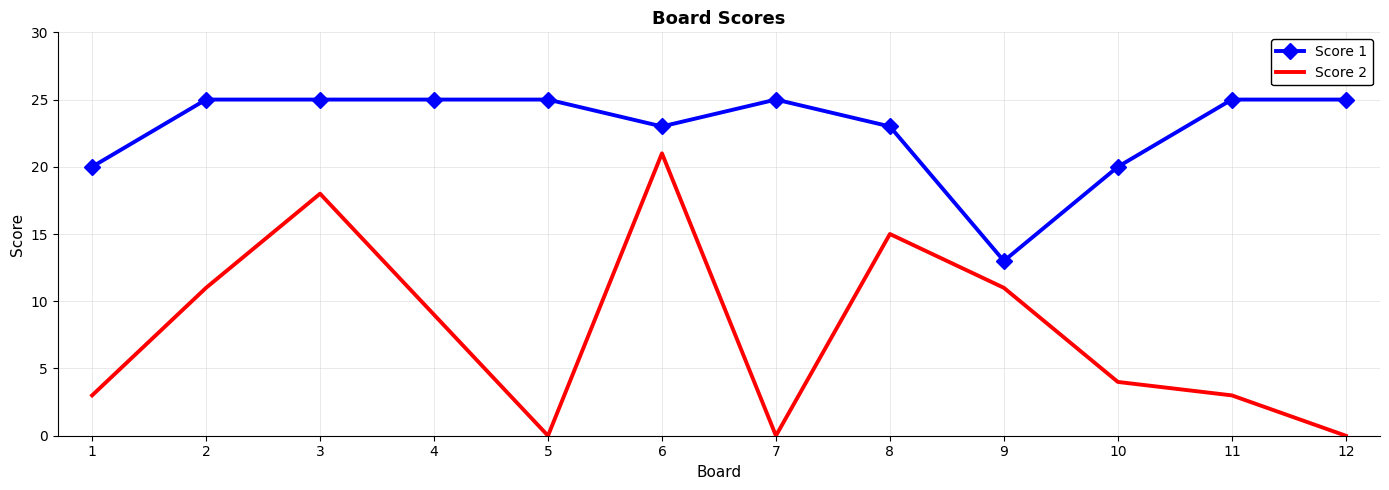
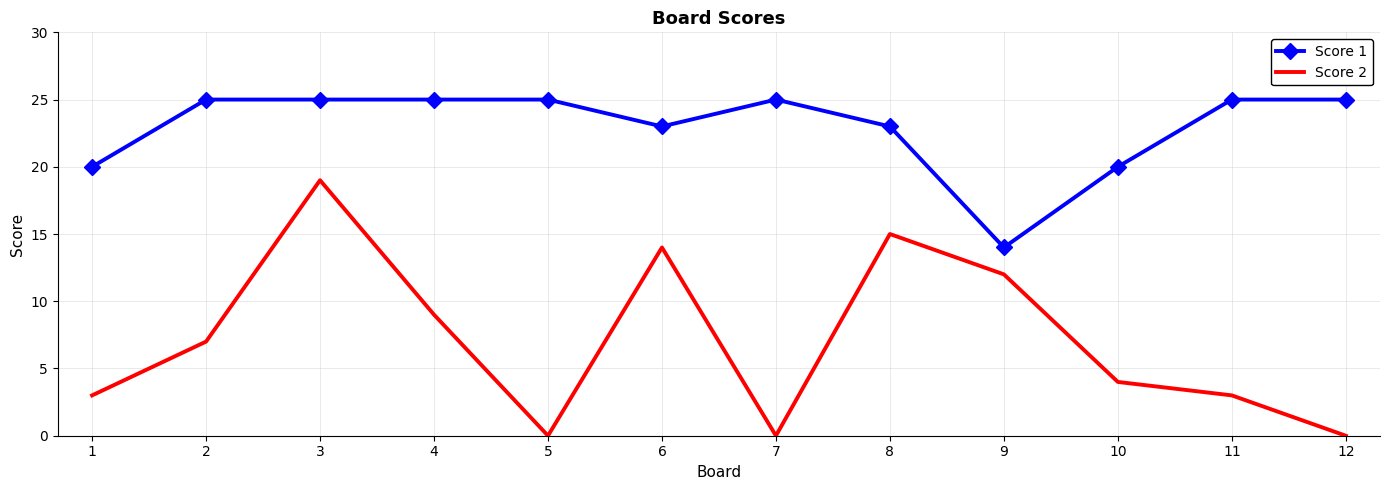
Score 2, 2: 11 -> 7
Score 2, 3: 18 -> 19
Score 2, 6: 21 -> 14
Score 1, 9: 13 -> 14
Score 2, 9: 11 -> 12
